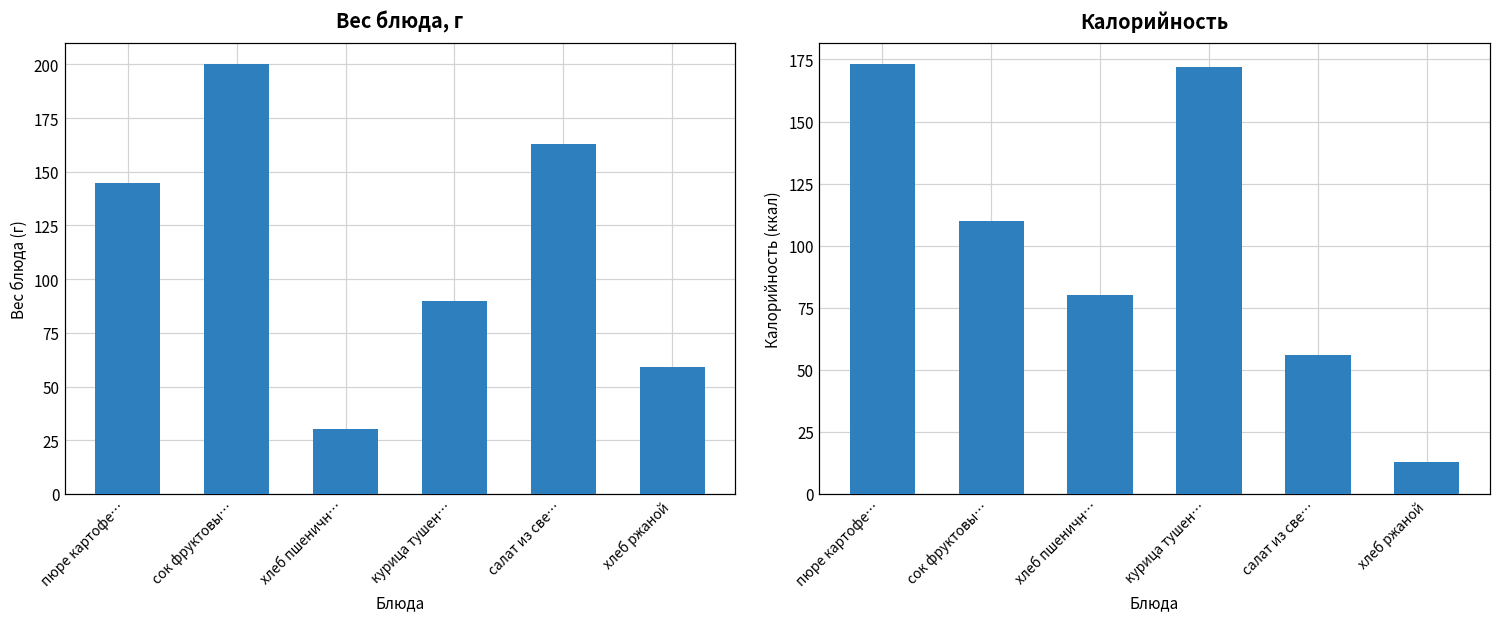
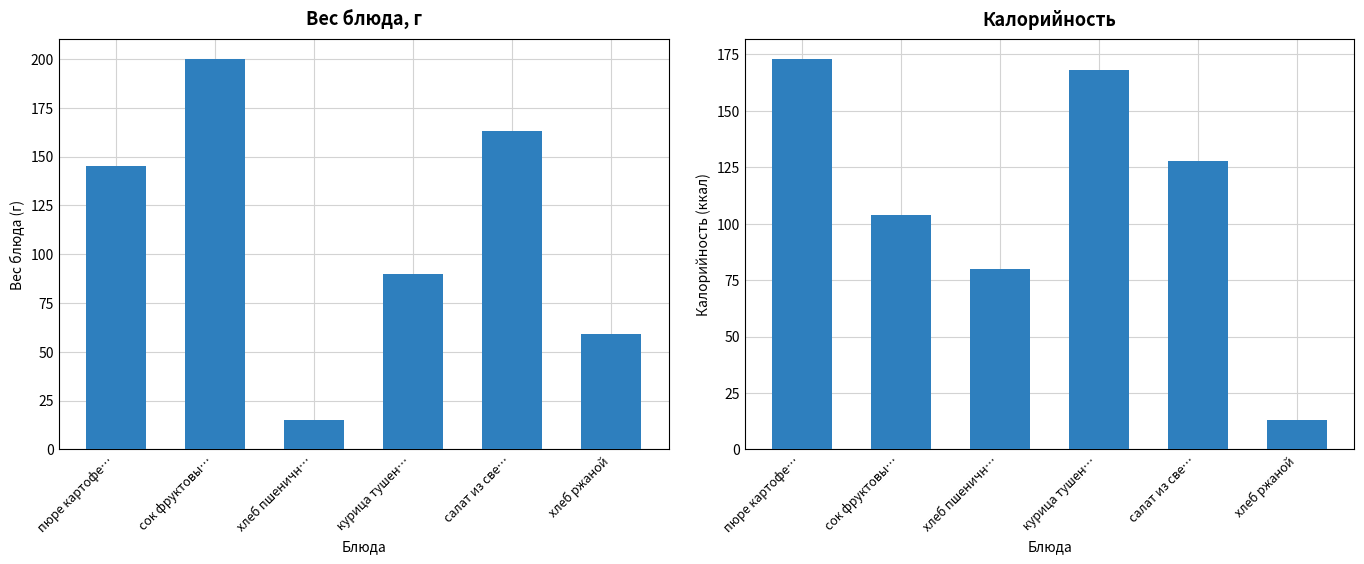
Вес блюда, г, хлеб пшеничн…: 30 -> 15
Калорийность, сок фруктовы…: 110 -> 104
Калорийность, курица тушен…: 172 -> 168
Калорийность, салат из све…: 56 -> 128
